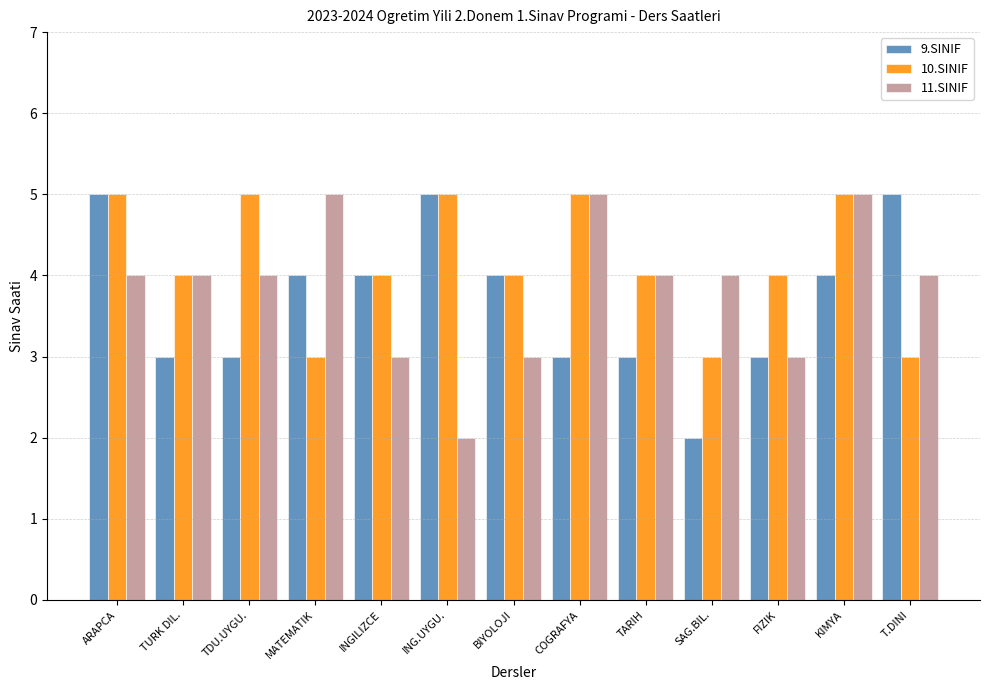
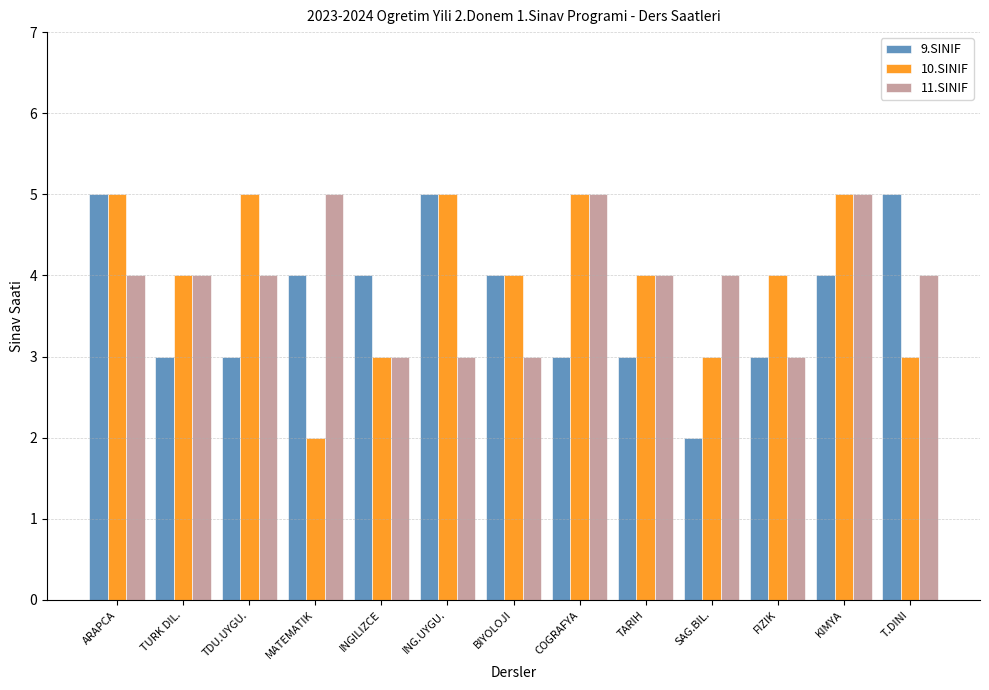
10.SINIF, MATEMATIK: 3 -> 2
10.SINIF, INGILIZCE: 4 -> 3
11.SINIF, ING.UYGU.: 2 -> 3
